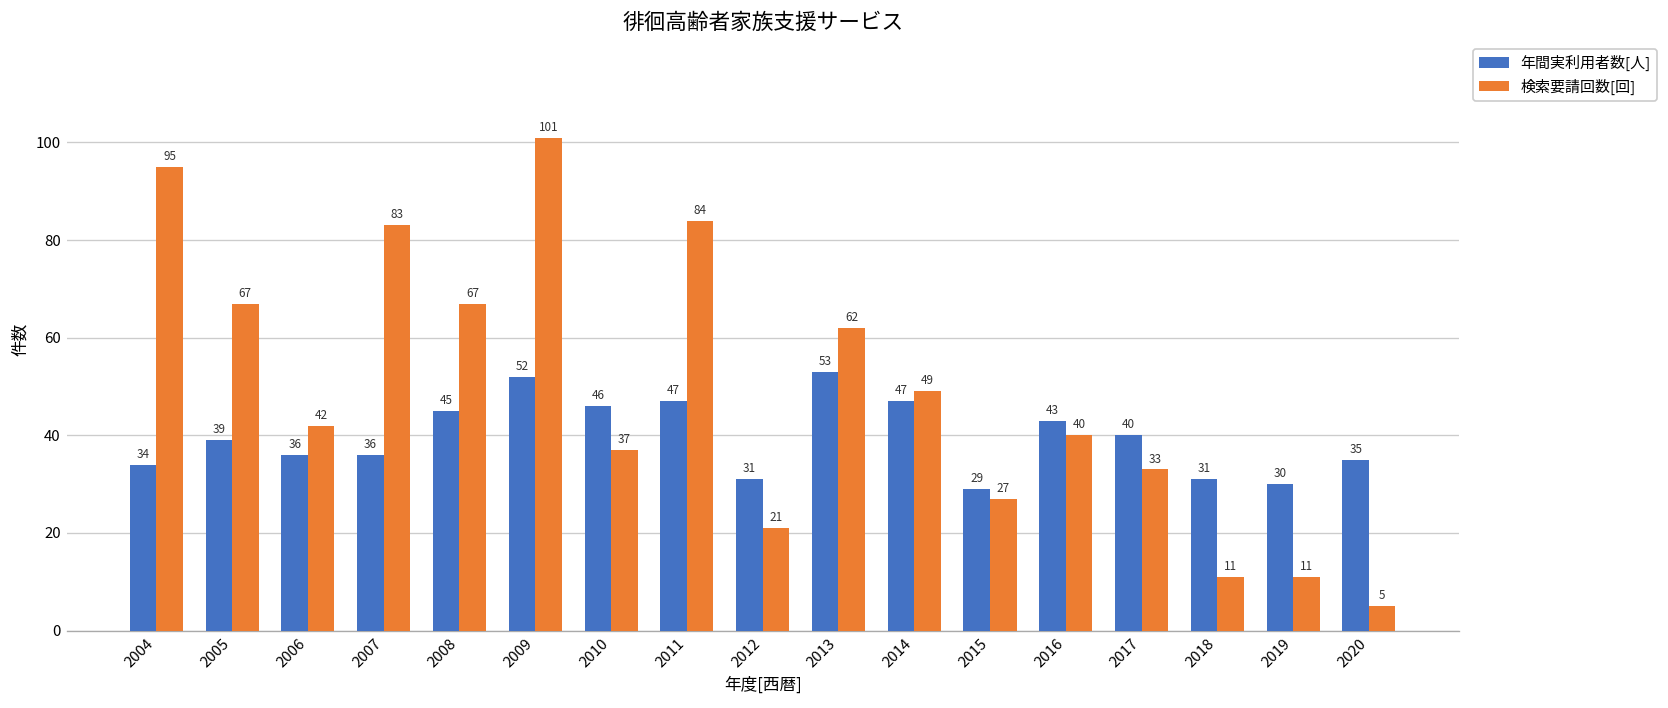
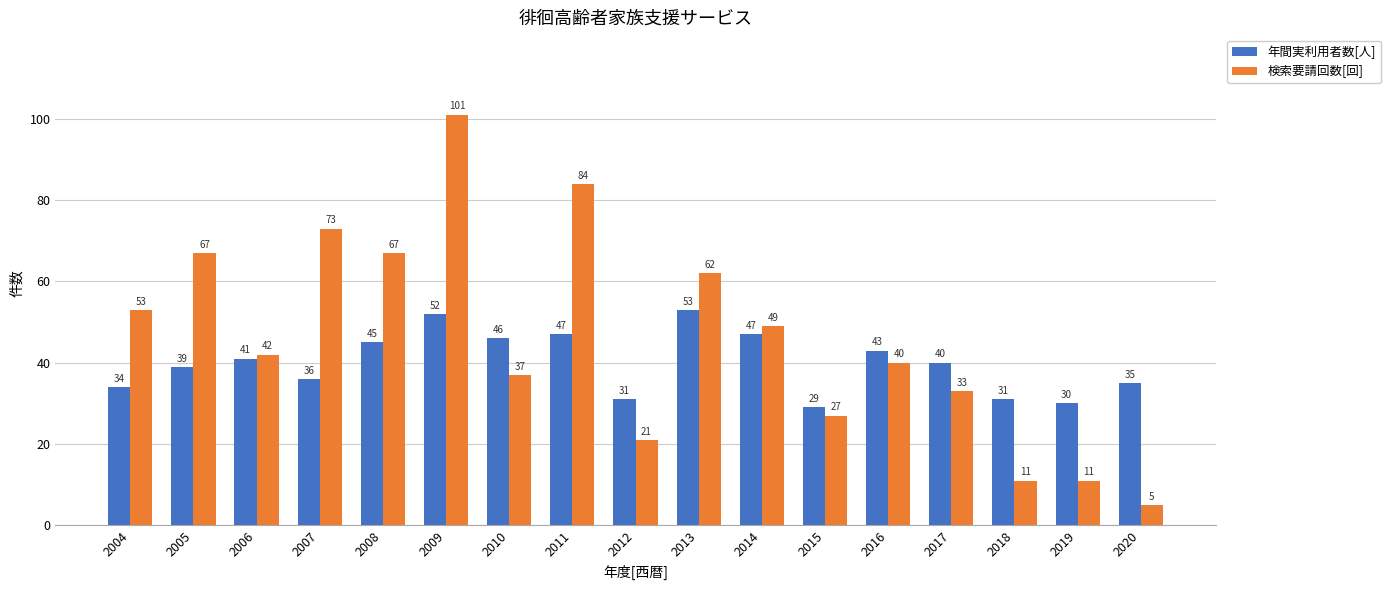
検索要請回数[回], 2004: 95 -> 53
年間実利用者数[人], 2006: 36 -> 41
検索要請回数[回], 2007: 83 -> 73
